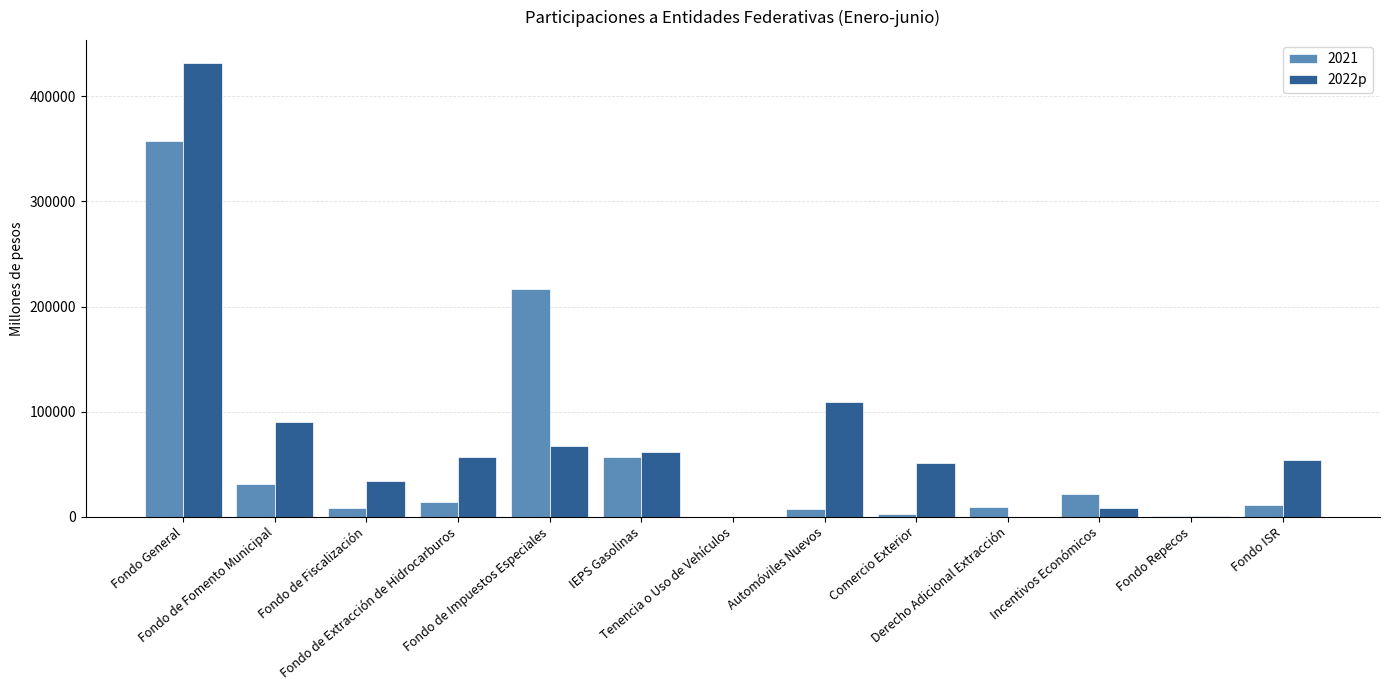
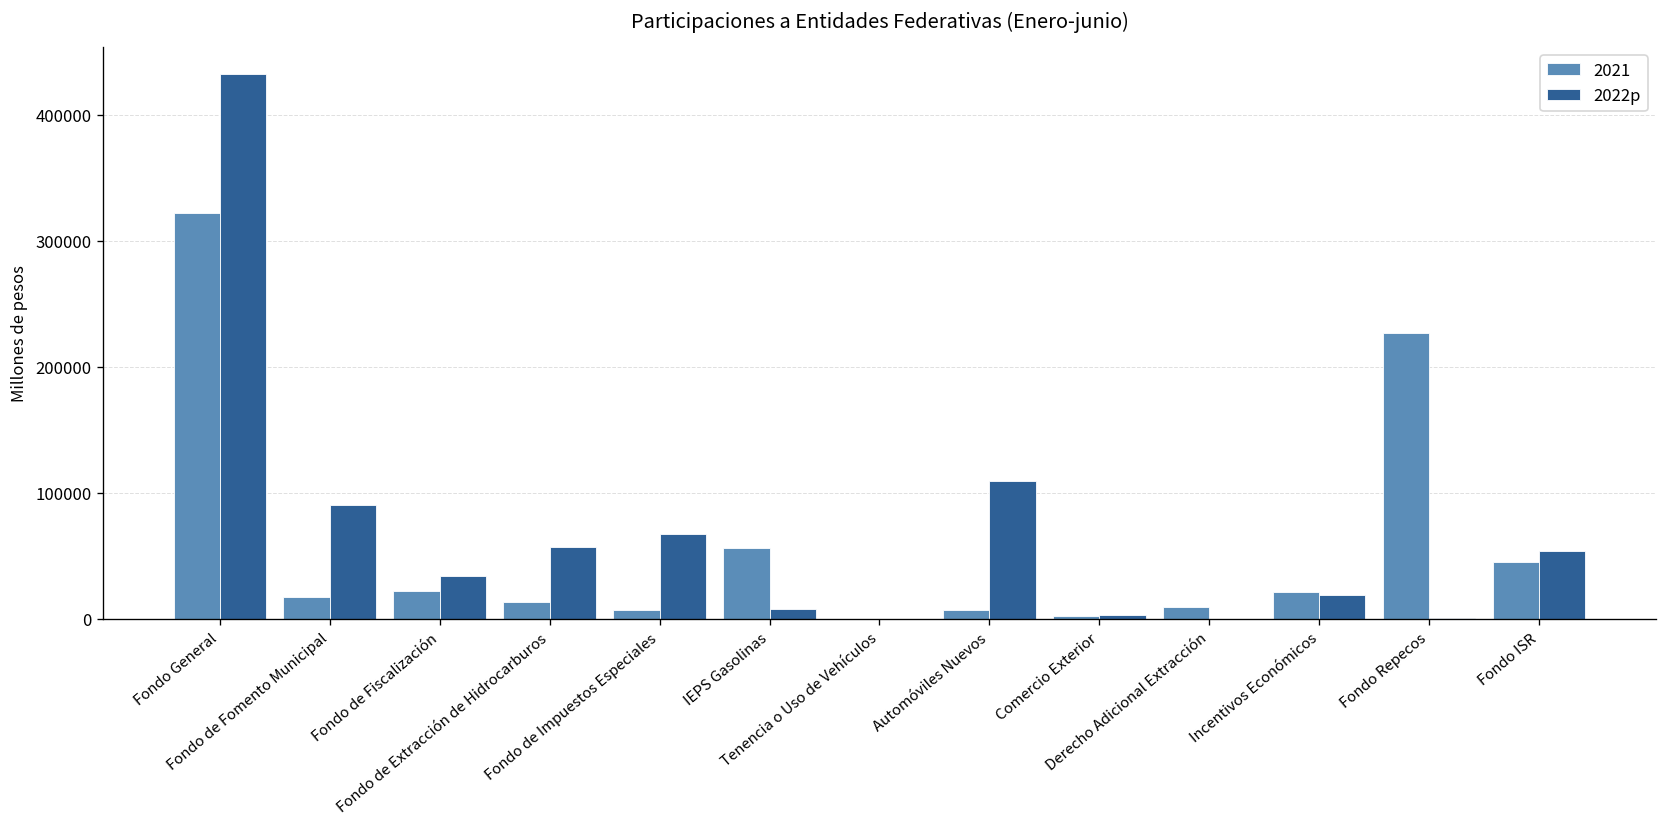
2021, Fondo General: 357000 -> 322000
2021, Fondo de Fomento Municipal: 31000 -> 18000
2021, Fondo de Fiscalización: 8000 -> 22000
2021, Fondo de Impuestos Especiales: 217000 -> 7000
2022p, IEPS Gasolinas: 61000 -> 8000
2022p, Comercio Exterior: 51000 -> 3000
2022p, Incentivos Económicos: 8000 -> 19000
2021, Fondo Repecos: 1000 -> 227000
2021, Fondo ISR: 11000 -> 45000
